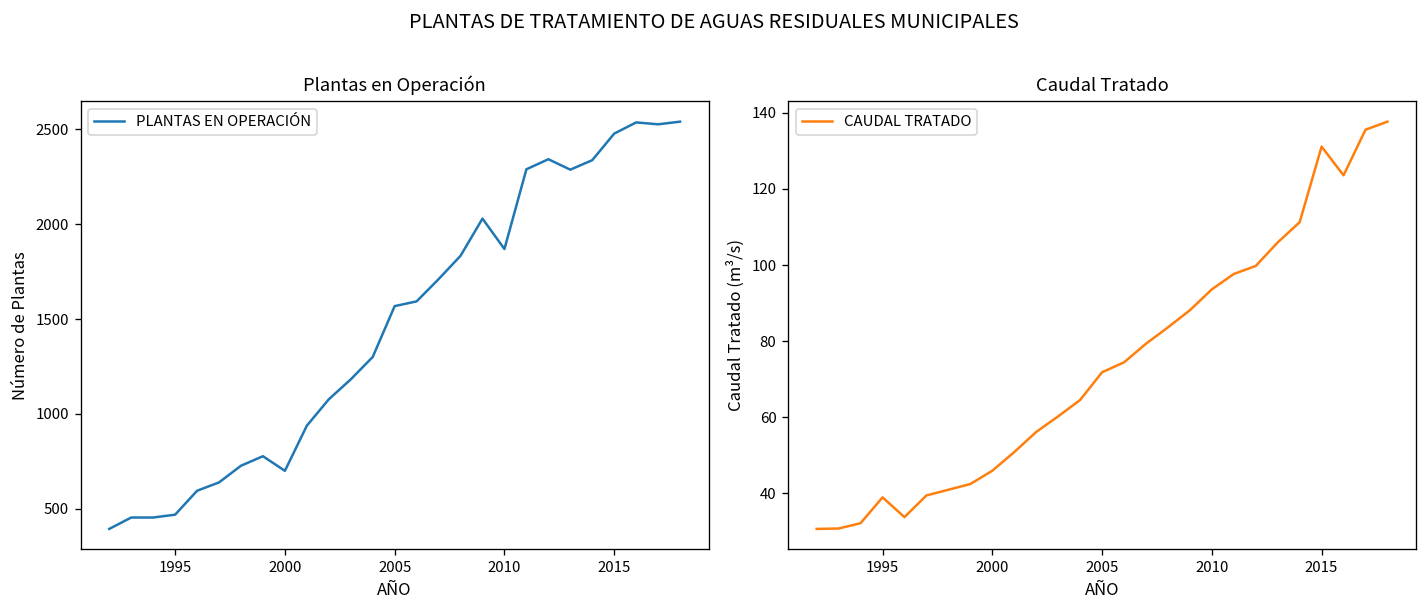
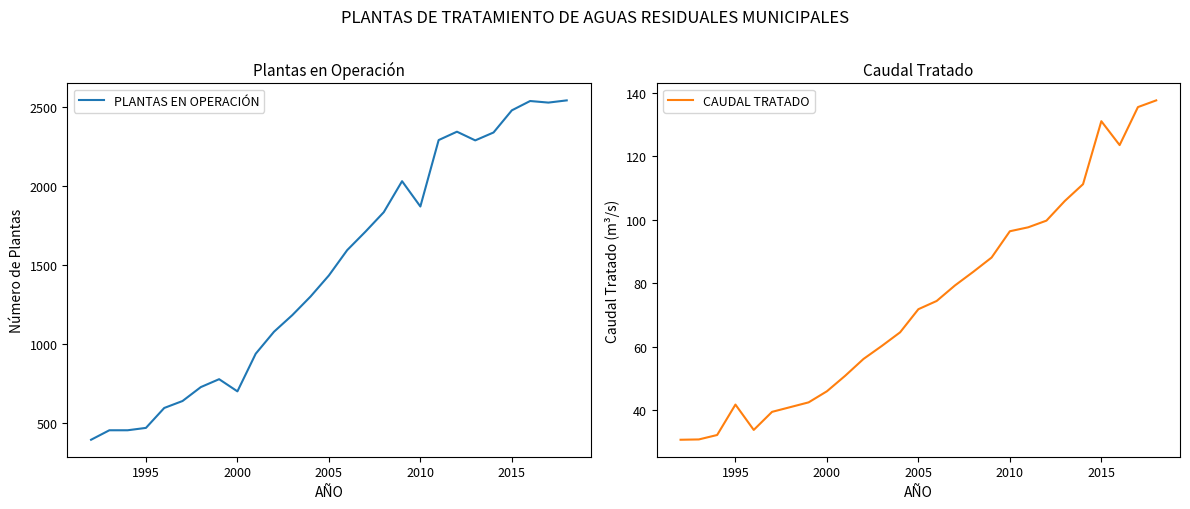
Plantas en Operación, 2005: 1570 -> 1430
Caudal Tratado, 1995: 39 -> 42
Caudal Tratado, 2010: 94 -> 96
